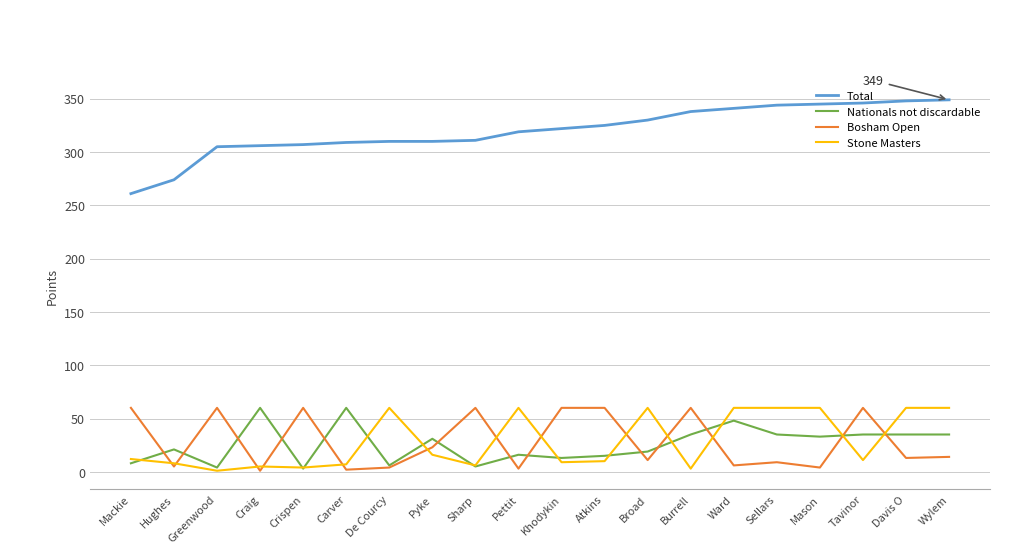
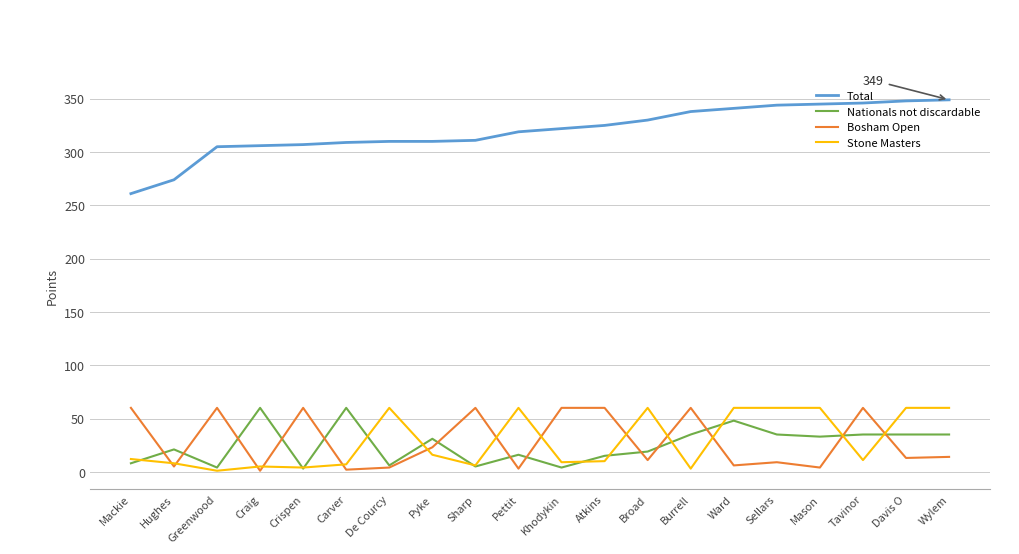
Nationals not discardable, Khodykin: 13 -> 4
